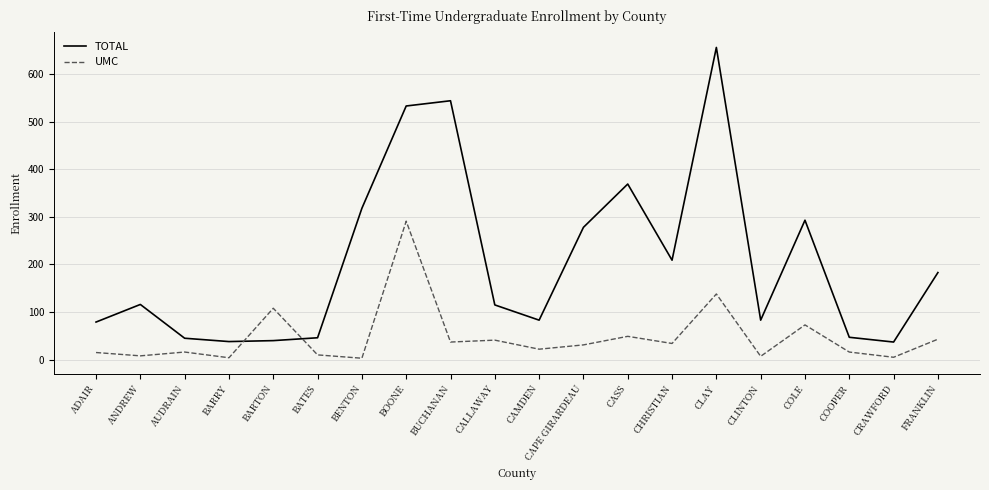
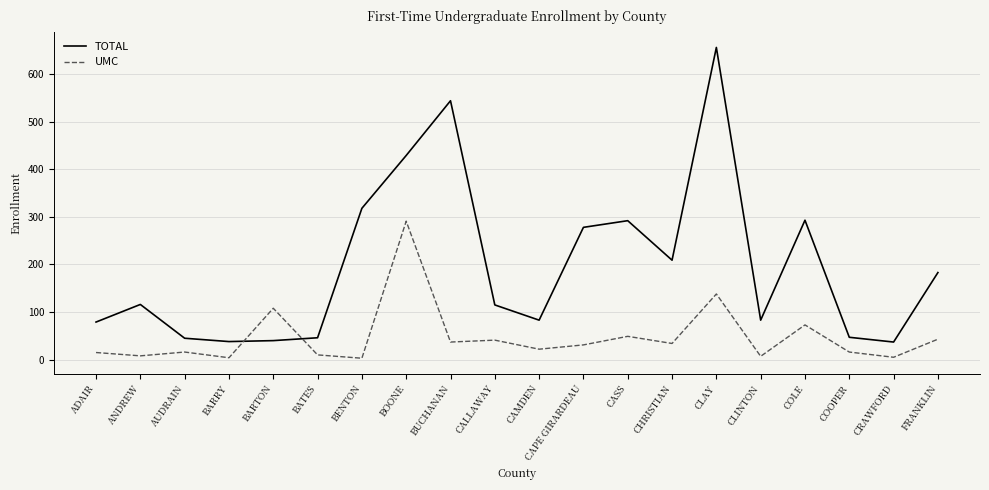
TOTAL, BOONE: 530 -> 430
TOTAL, CASS: 370 -> 290
